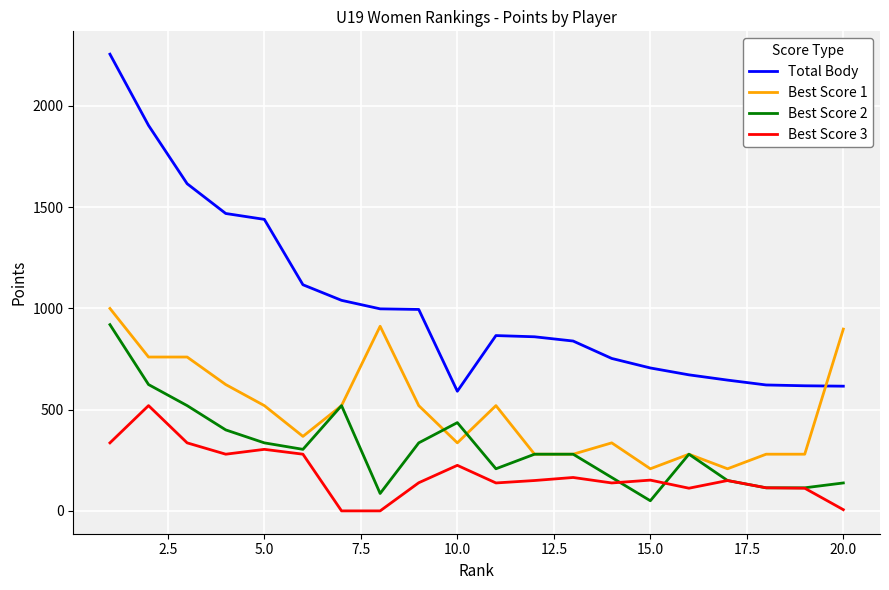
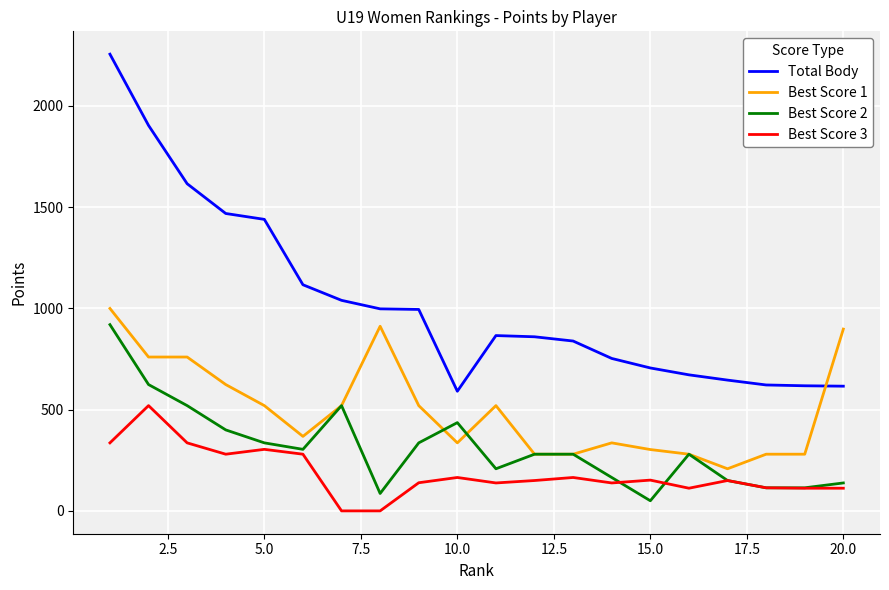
Best Score 3, 10.0: 230 -> 170
Best Score 1, 15.0: 210 -> 300
Best Score 3, 20.0: 10 -> 110
